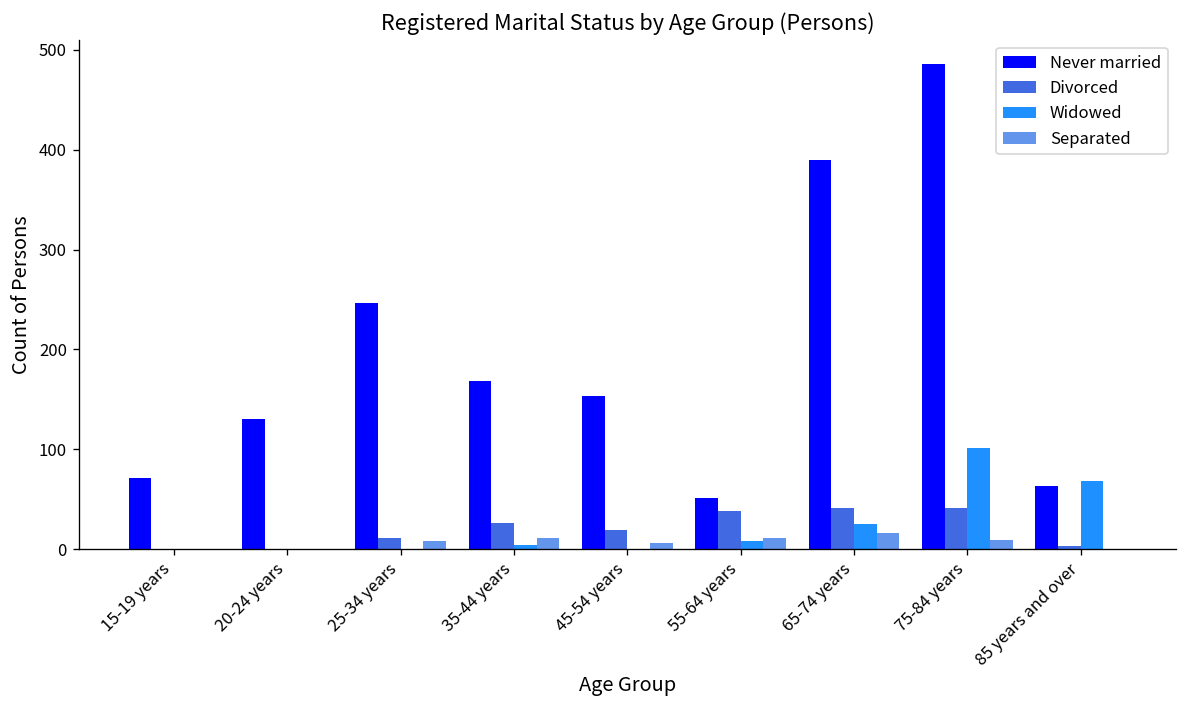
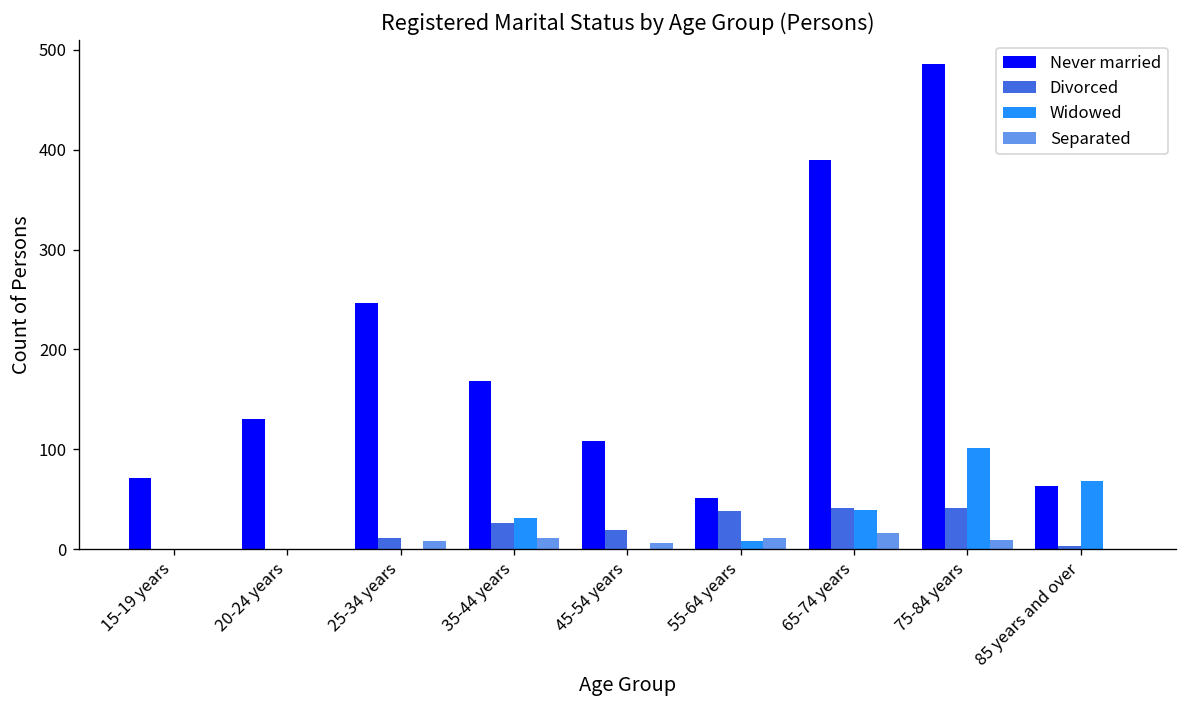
Widowed, 35-44 years: 0 -> 30
Never married, 45-54 years: 150 -> 110
Widowed, 65-74 years: 30 -> 40
